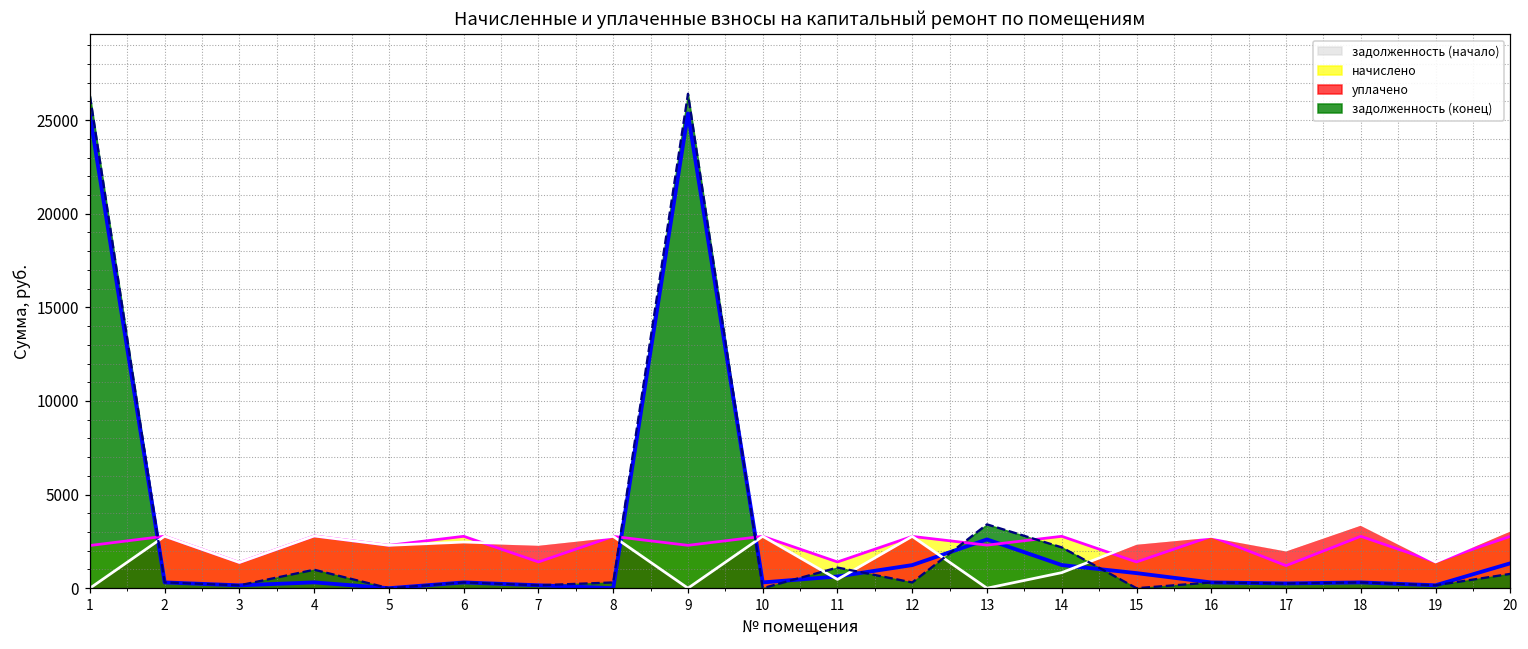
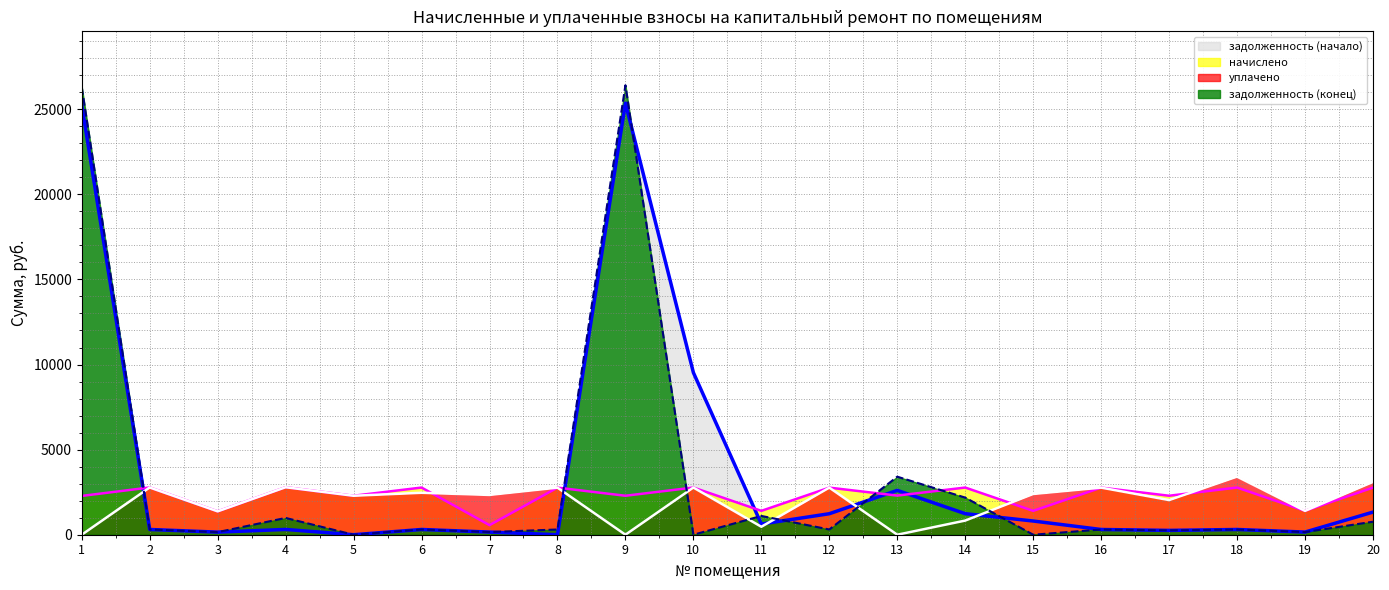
начислено, 7: 1400 -> 600
задолженность (начало), 10: 300 -> 9500
начислено, 17: 1200 -> 2300
